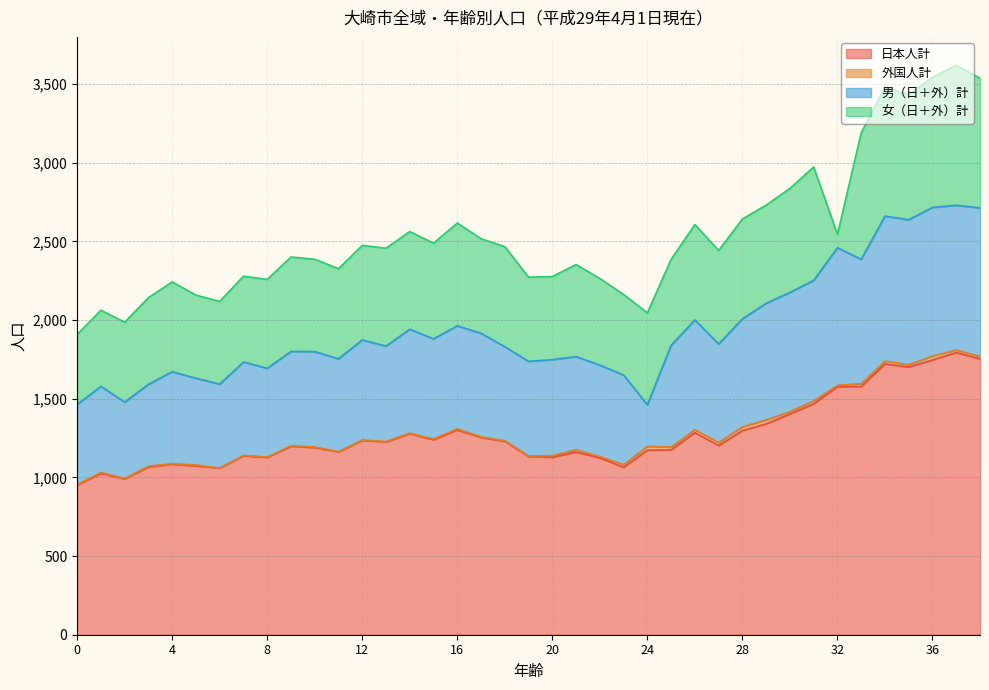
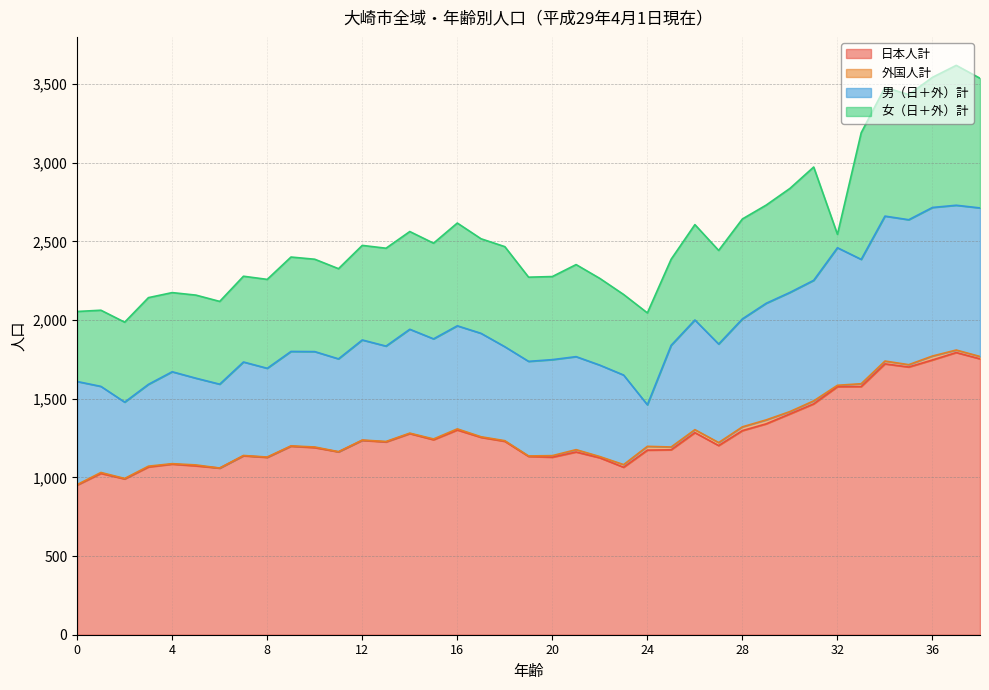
男（日＋外）計, 0: 510 -> 660
女（日＋外）計, 4: 570 -> 500
